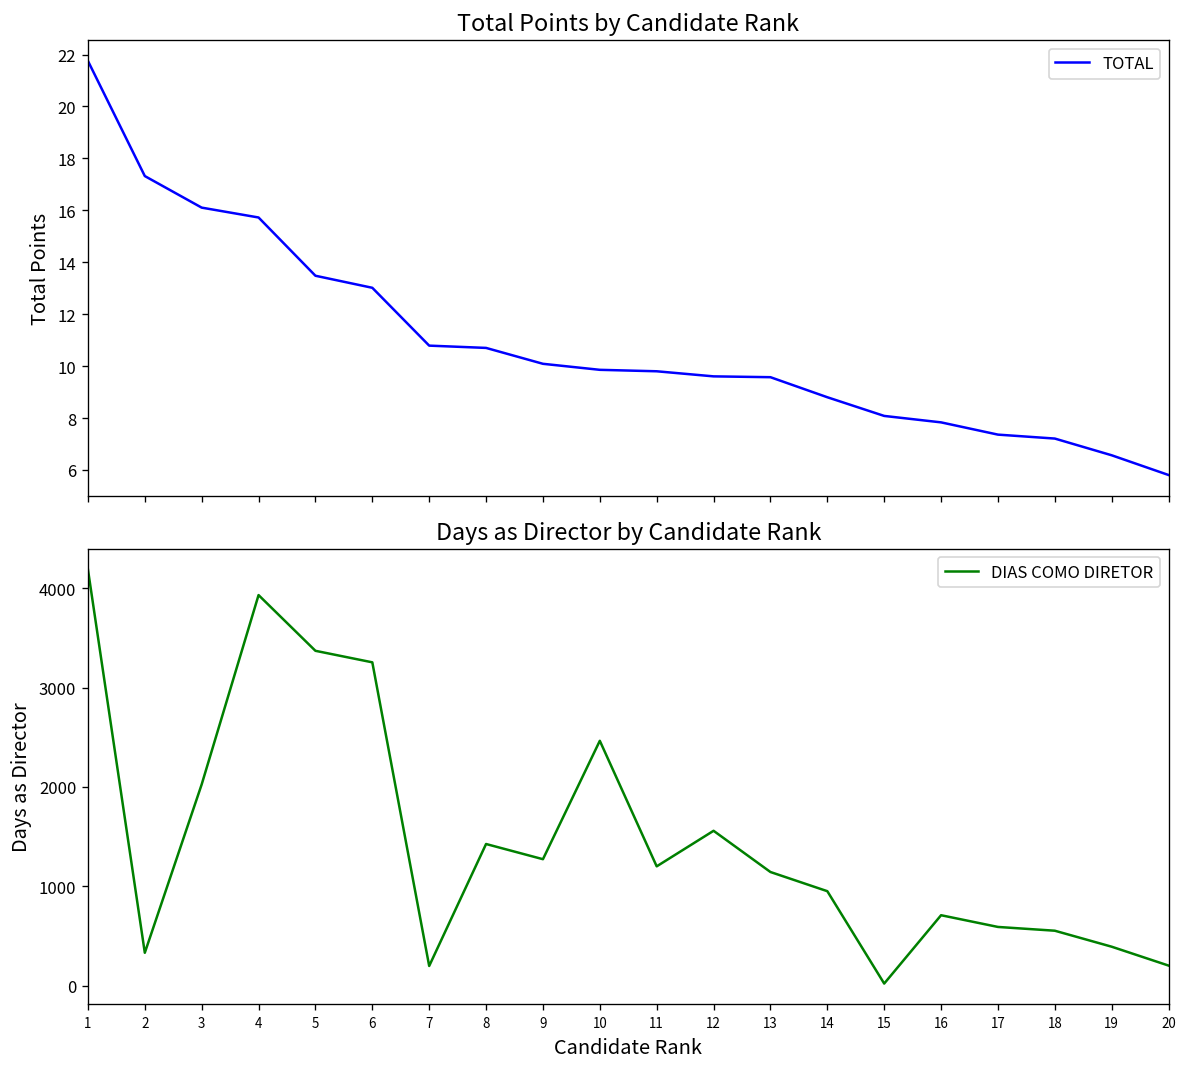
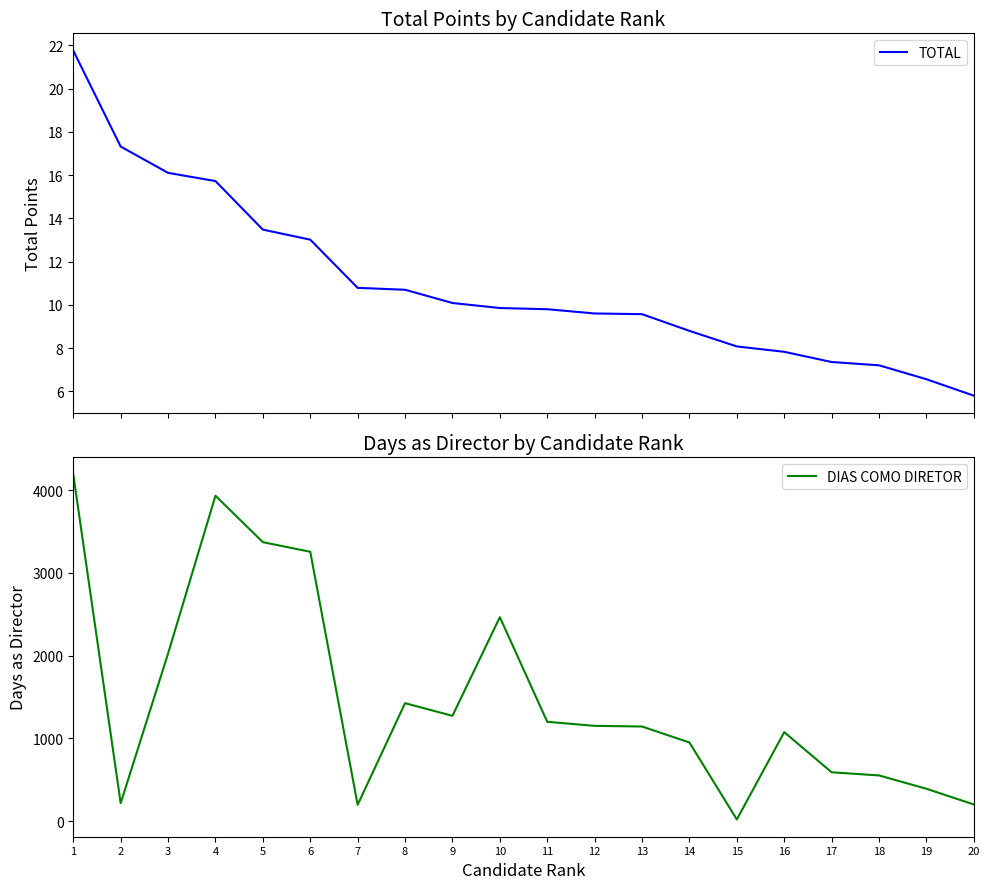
Days as Director by Candidate Rank, 2: 300 -> 200
Days as Director by Candidate Rank, 12: 1600 -> 1200
Days as Director by Candidate Rank, 16: 700 -> 1100
